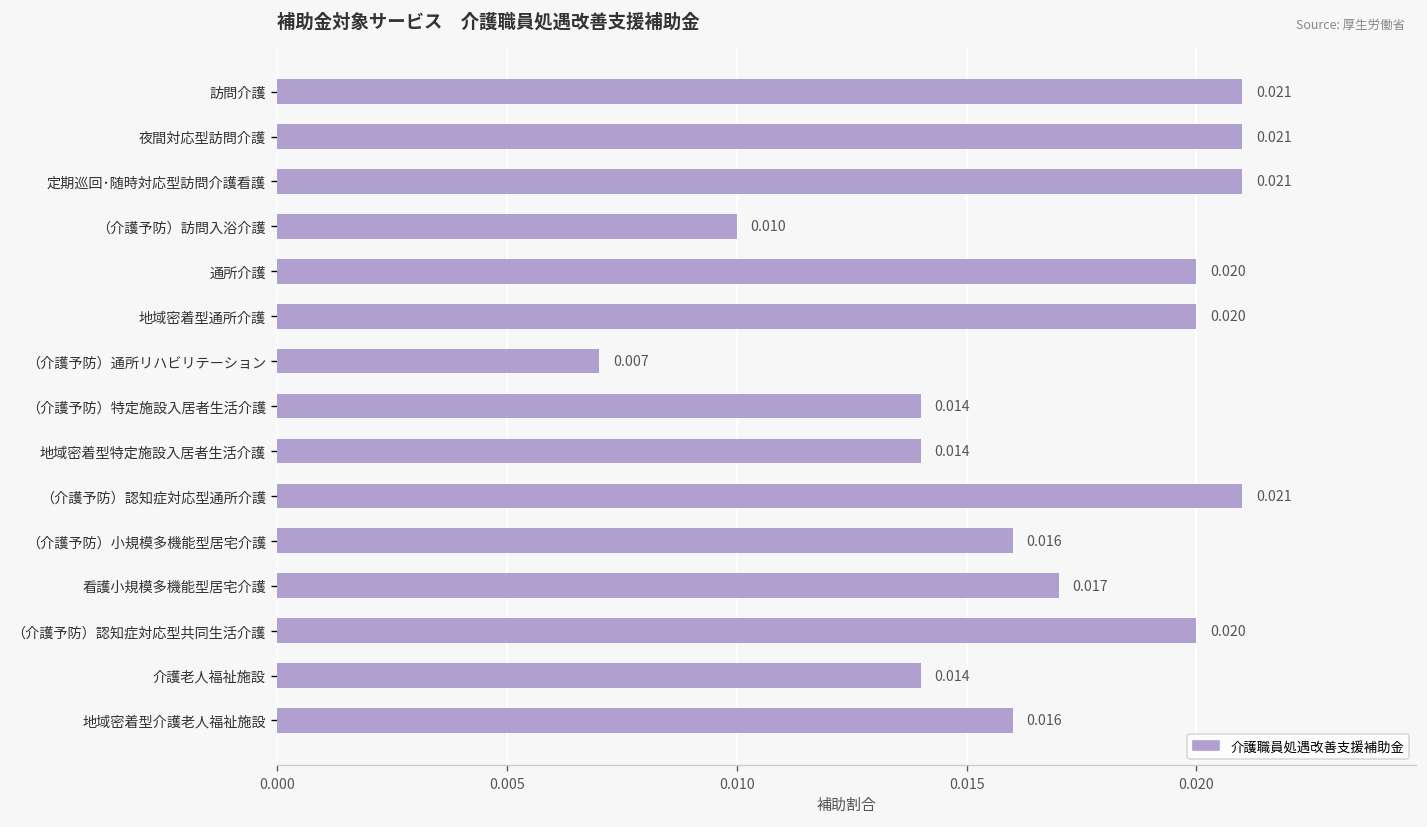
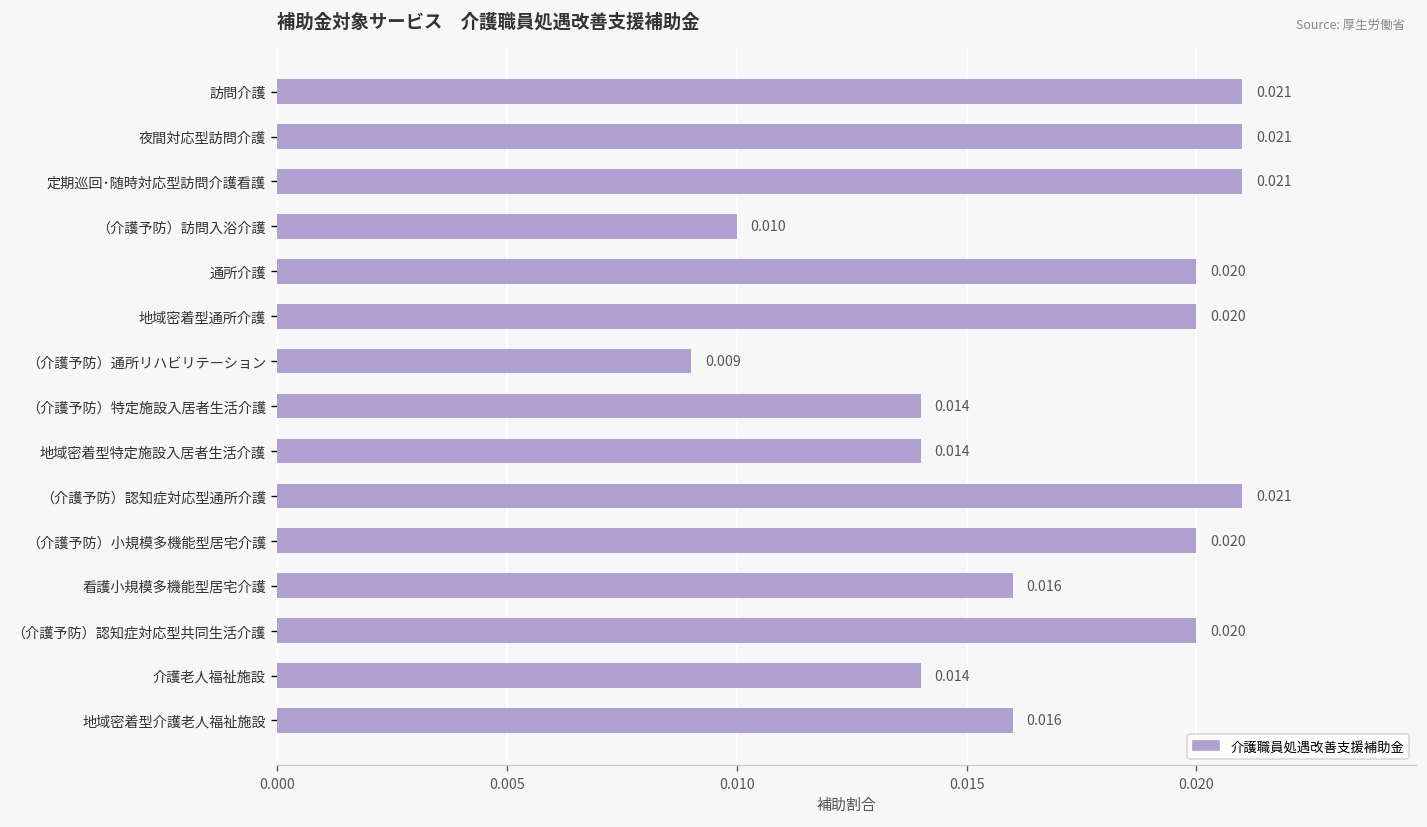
（介護予防）通所リハビリテーション: 0.007 -> 0.009
（介護予防）小規模多機能型居宅介護: 0.016 -> 0.020
看護小規模多機能型居宅介護: 0.017 -> 0.016
